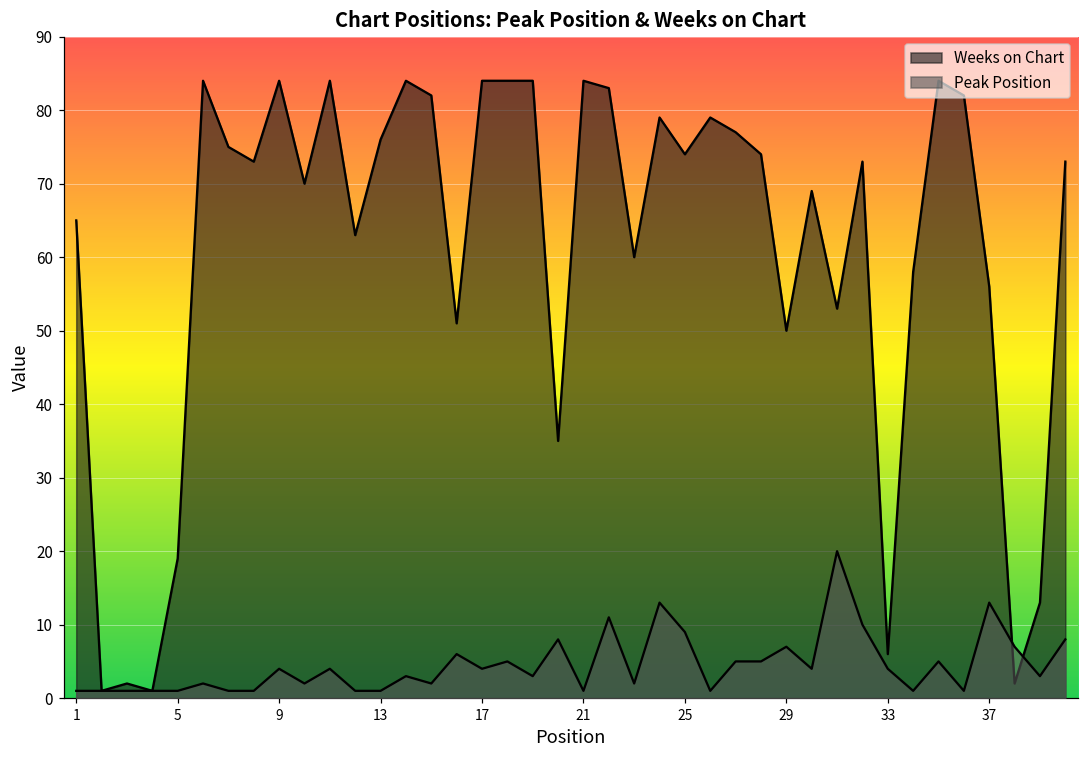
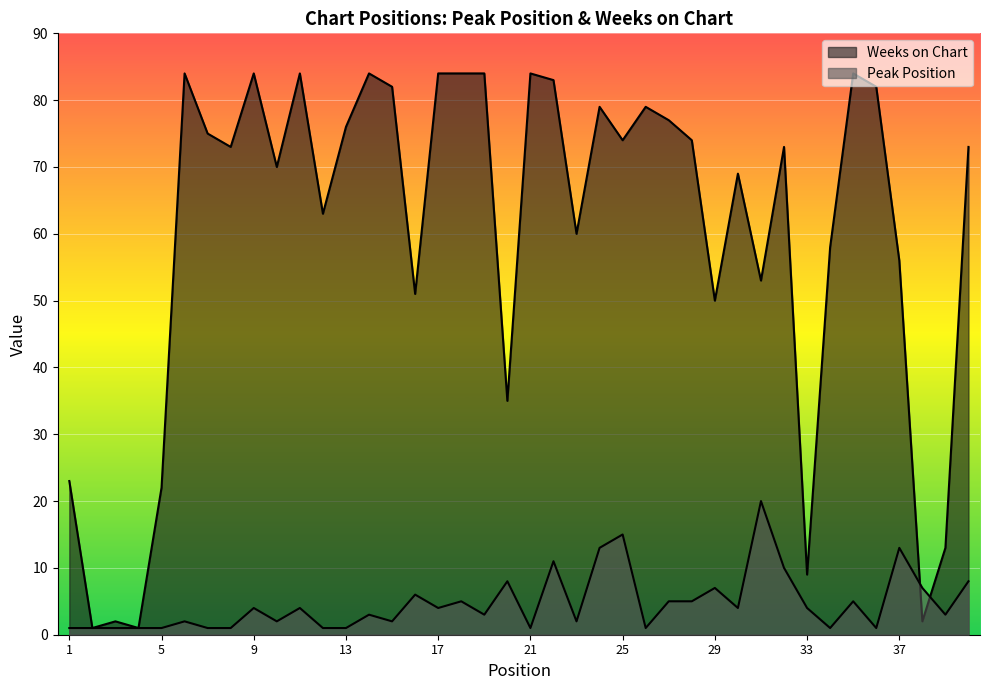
Weeks on Chart, 1: 65 -> 23
Weeks on Chart, 5: 19 -> 22
Peak Position, 25: 9 -> 15
Weeks on Chart, 33: 6 -> 9
